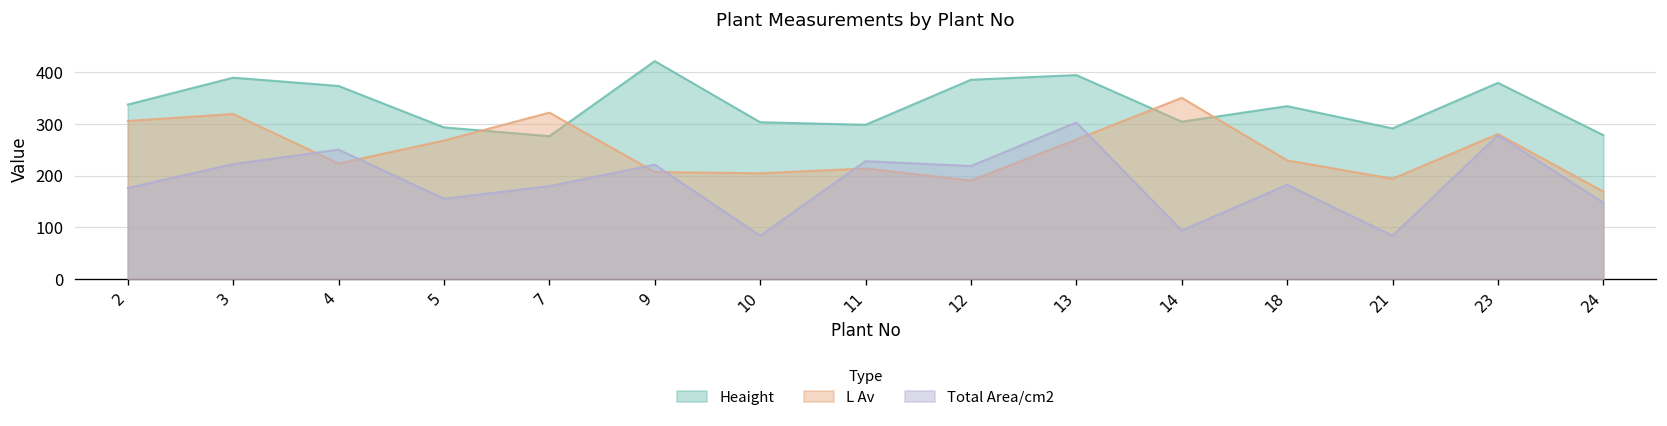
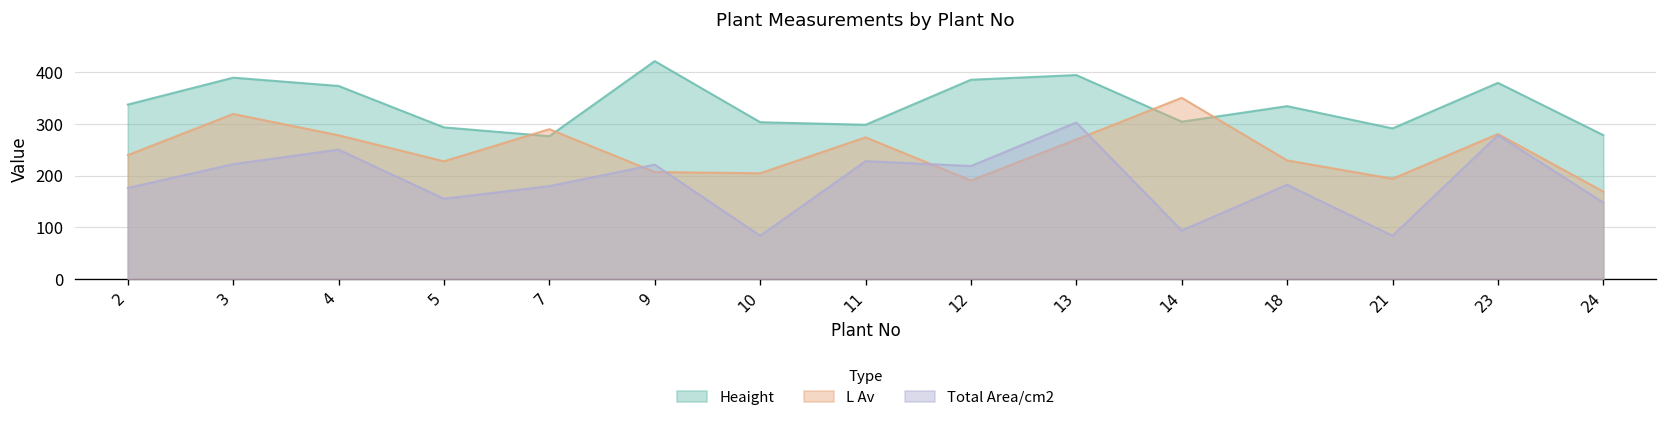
L Av, 2: 310 -> 240
L Av, 4: 220 -> 280
L Av, 5: 270 -> 230
L Av, 7: 320 -> 290
L Av, 11: 210 -> 270
